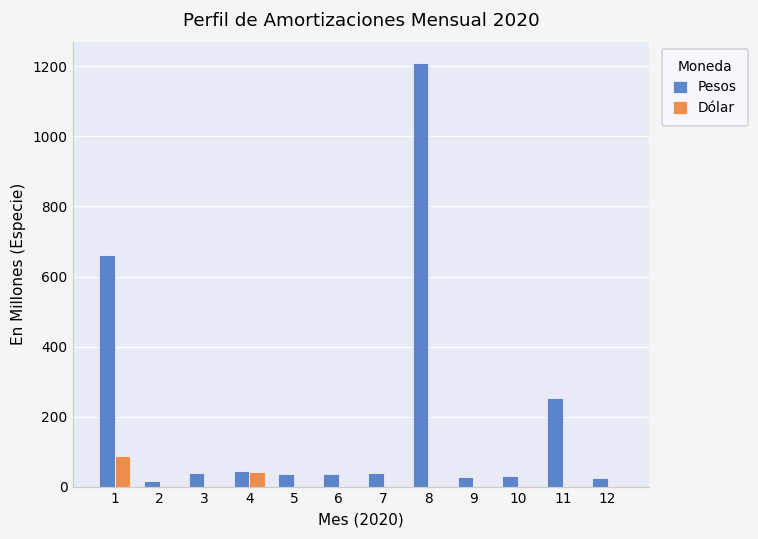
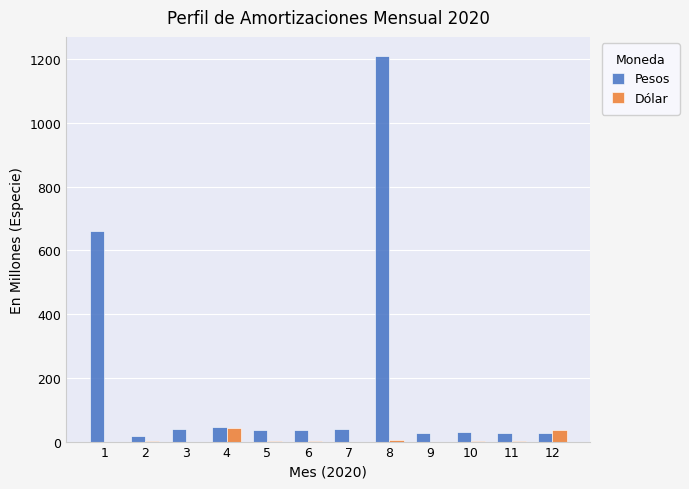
Dólar, 1: 90 -> 0
Pesos, 11: 250 -> 30
Dólar, 12: 0 -> 40
